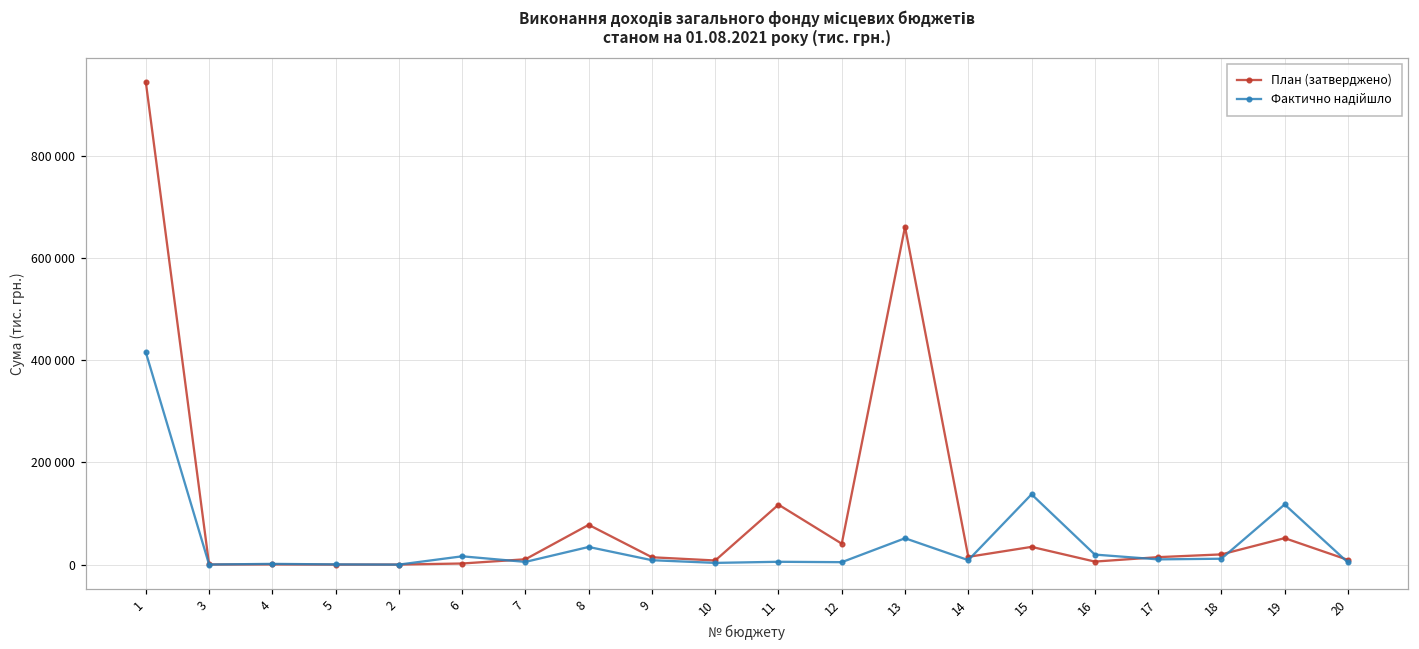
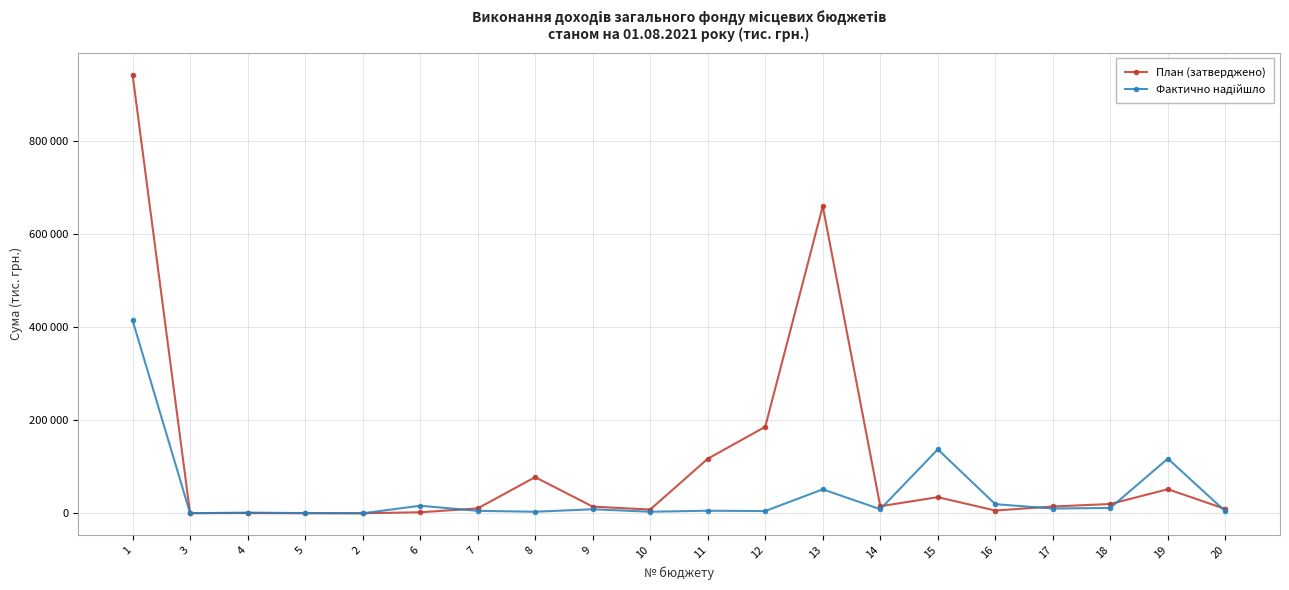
Фактично надійшло, 8: 30000 -> 0
План (затверджено), 12: 40000 -> 190000
